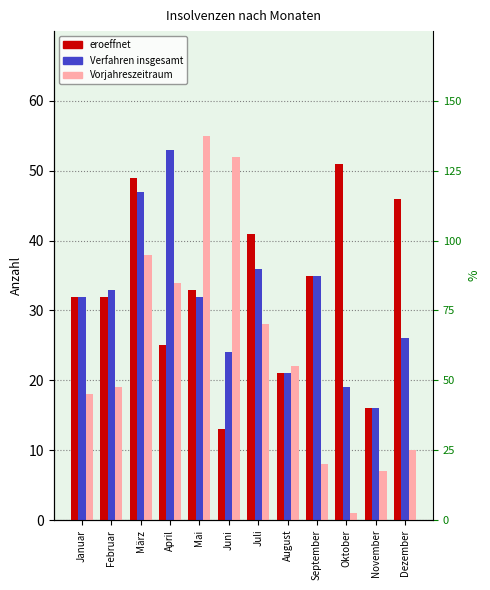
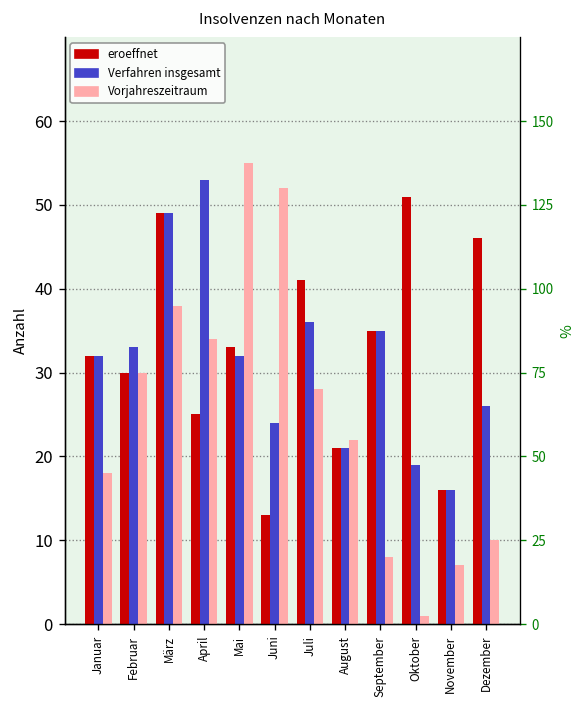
eroeffnet, Februar: 32 -> 30
Vorjahreszeitraum, Februar: 19 -> 30
Verfahren insgesamt, März: 47 -> 49
